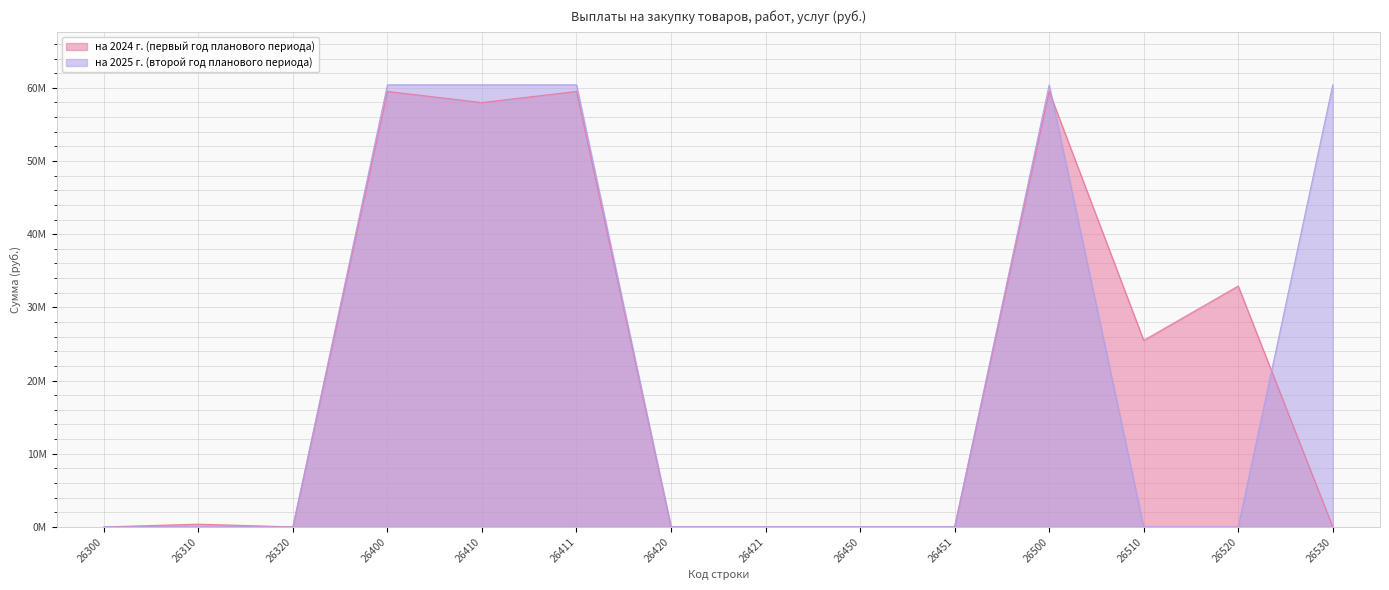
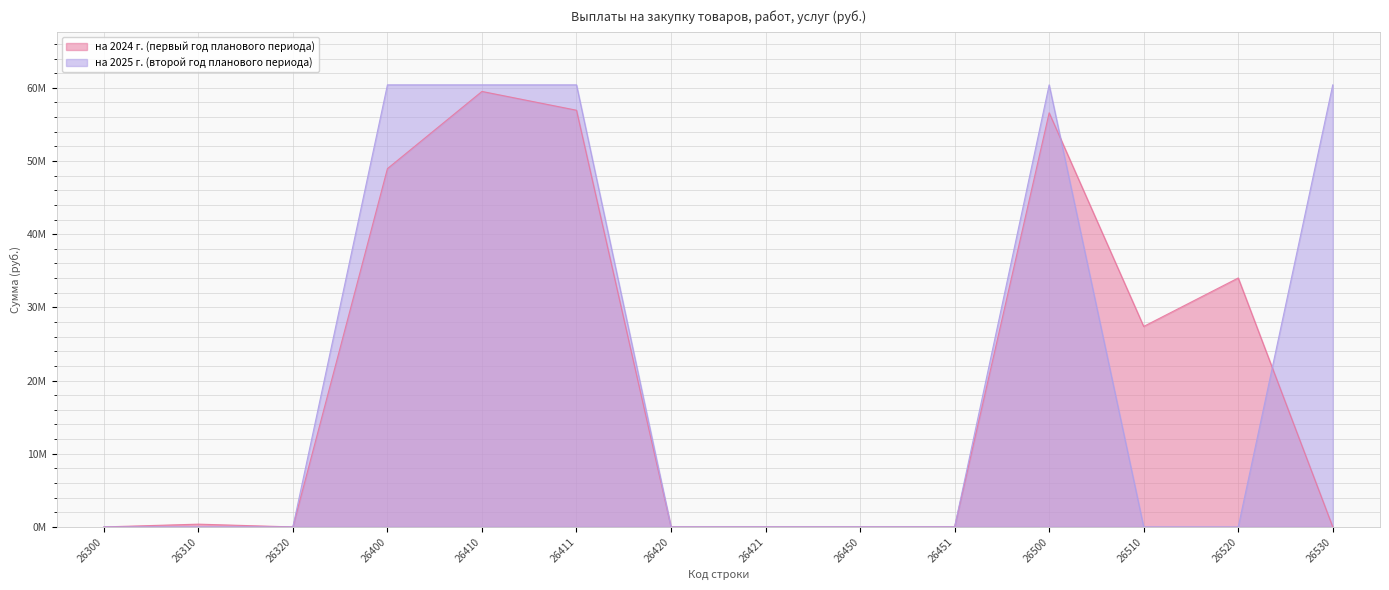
на 2024 г. (первый год планового периода), 26400: 60000000 -> 49000000
на 2024 г. (первый год планового периода), 26410: 58000000 -> 60000000
на 2024 г. (первый год планового периода), 26411: 60000000 -> 57000000
на 2024 г. (первый год планового периода), 26500: 60000000 -> 57000000
на 2024 г. (первый год планового периода), 26510: 25000000 -> 27000000
на 2024 г. (первый год планового периода), 26520: 33000000 -> 34000000
